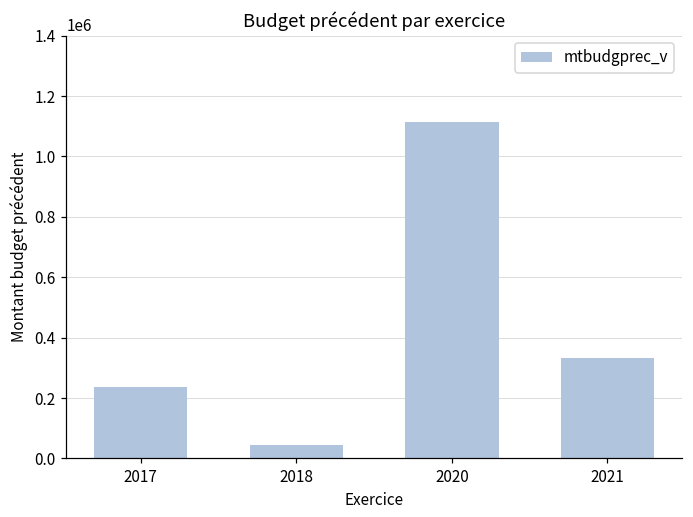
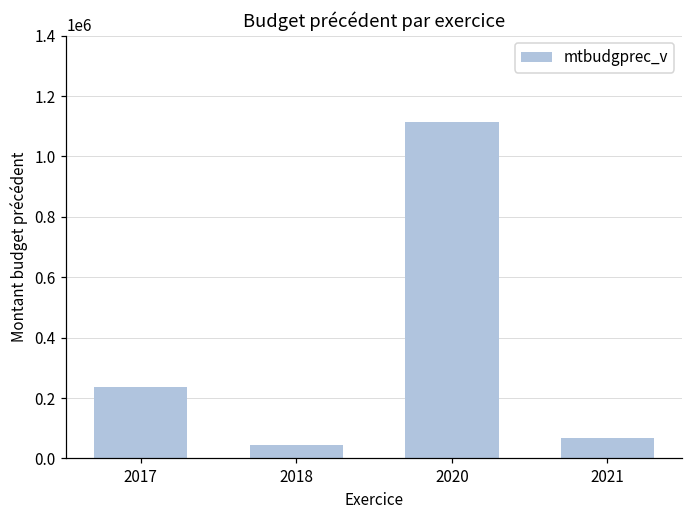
2021: 330000 -> 70000
